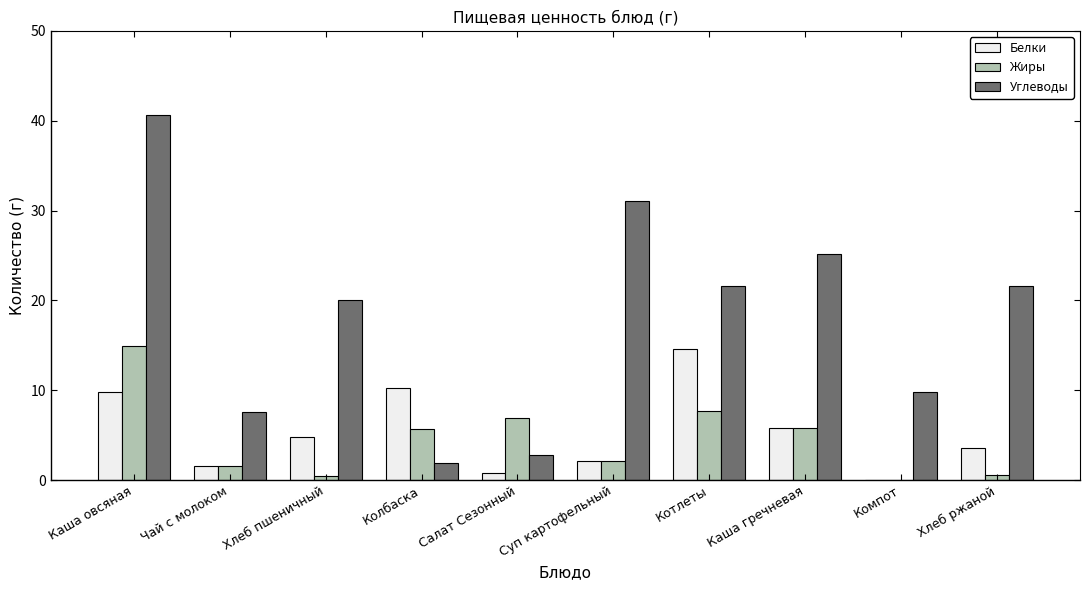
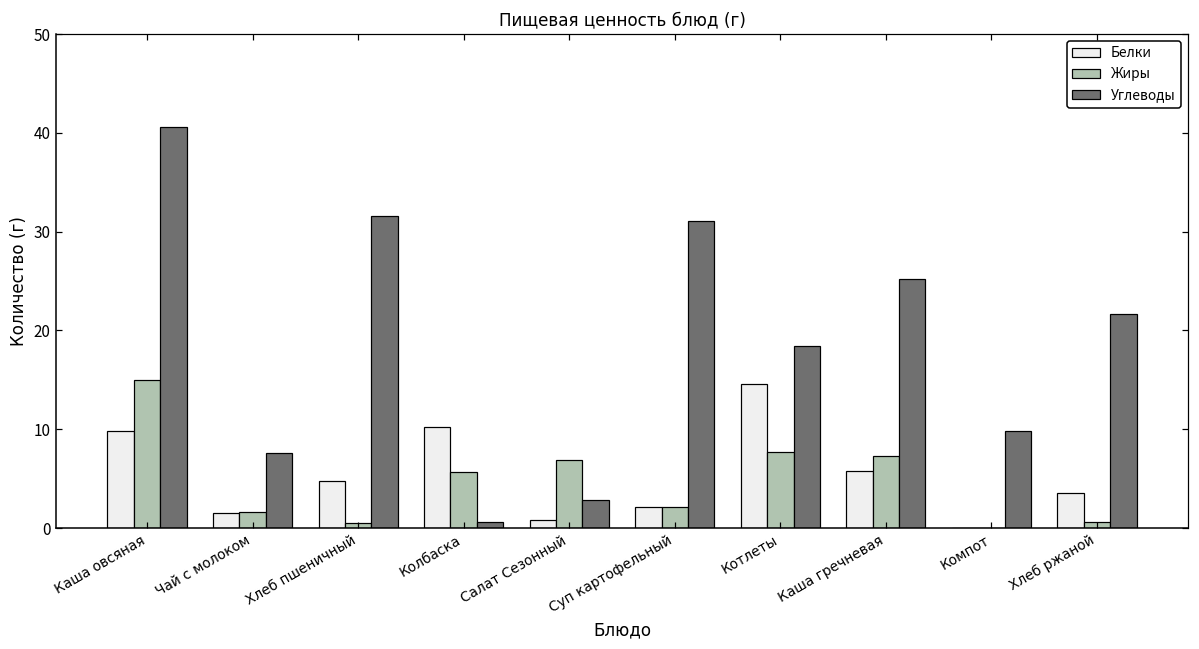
Углеводы, Хлеб пшеничный: 20 -> 32
Углеводы, Колбаска: 2 -> 1
Углеводы, Котлеты: 22 -> 18
Жиры, Каша гречневая: 6 -> 7
